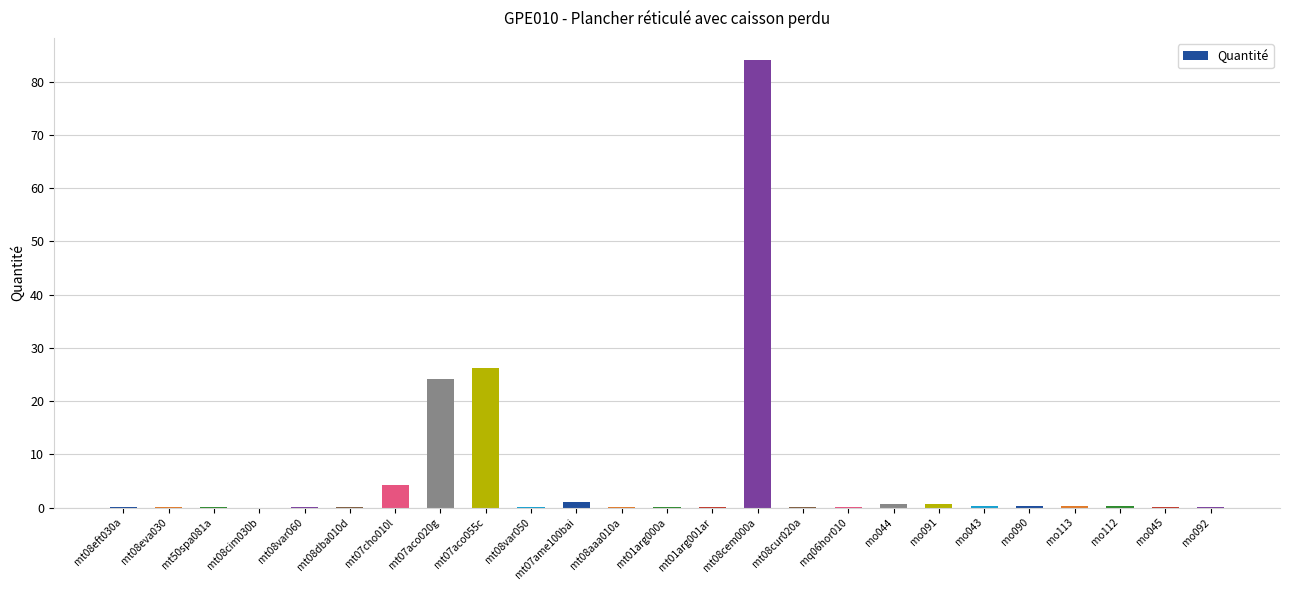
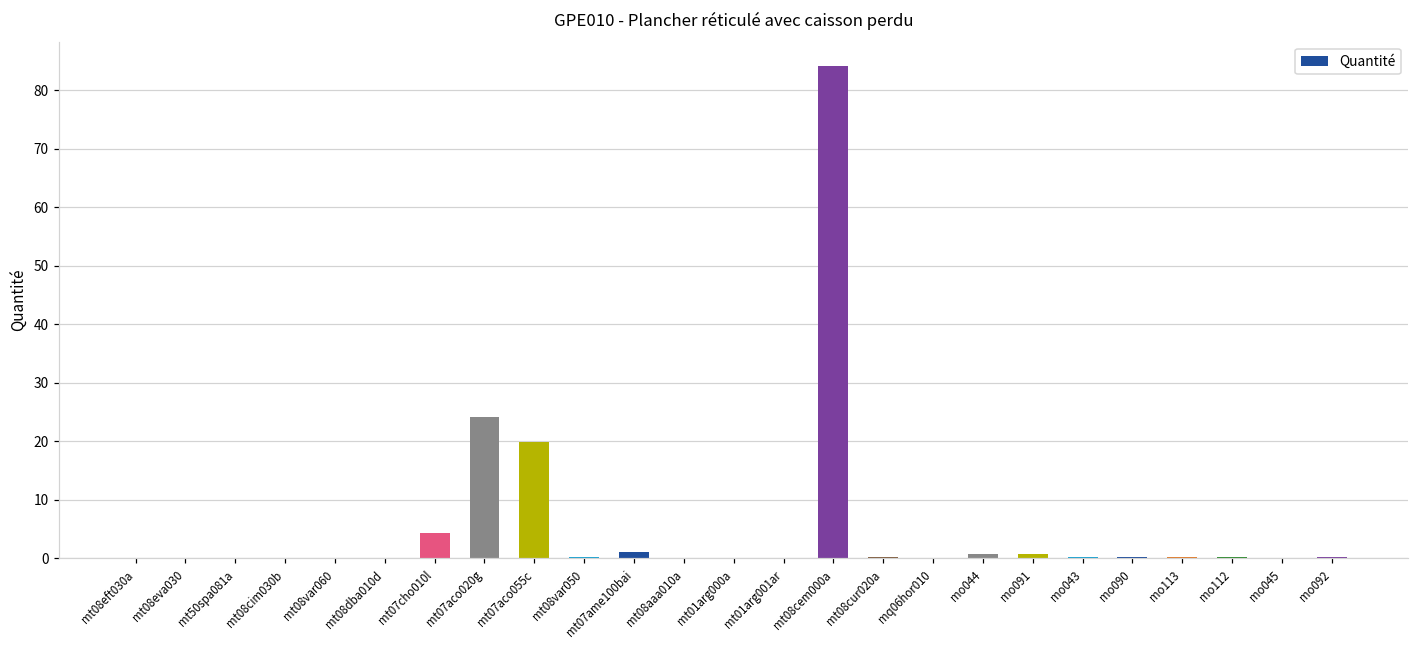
mt07aco055c: 26 -> 20
